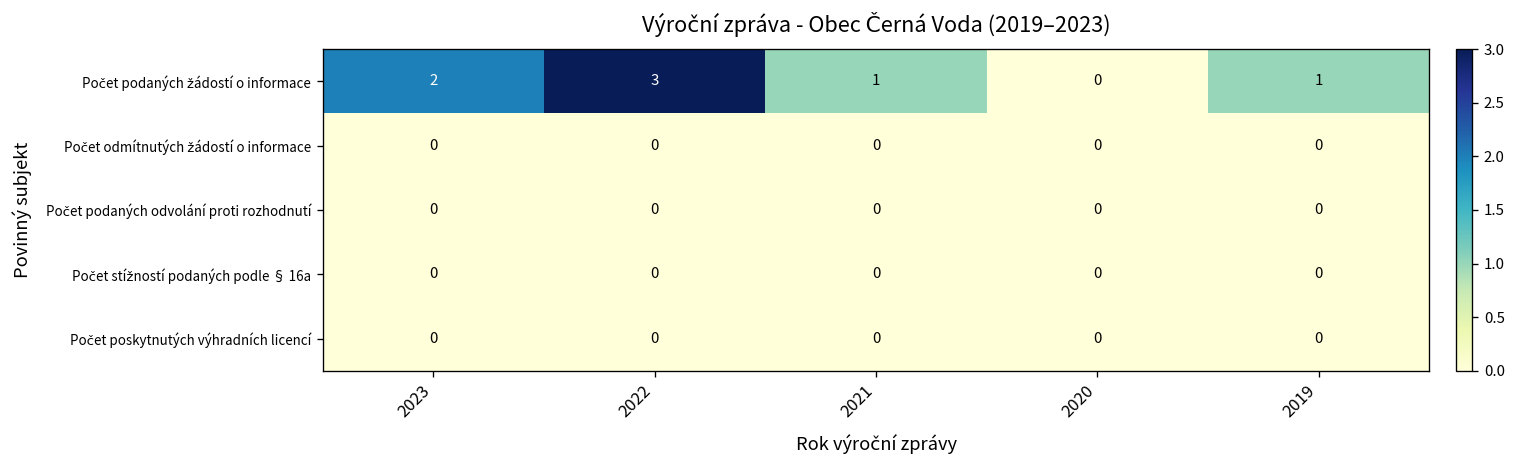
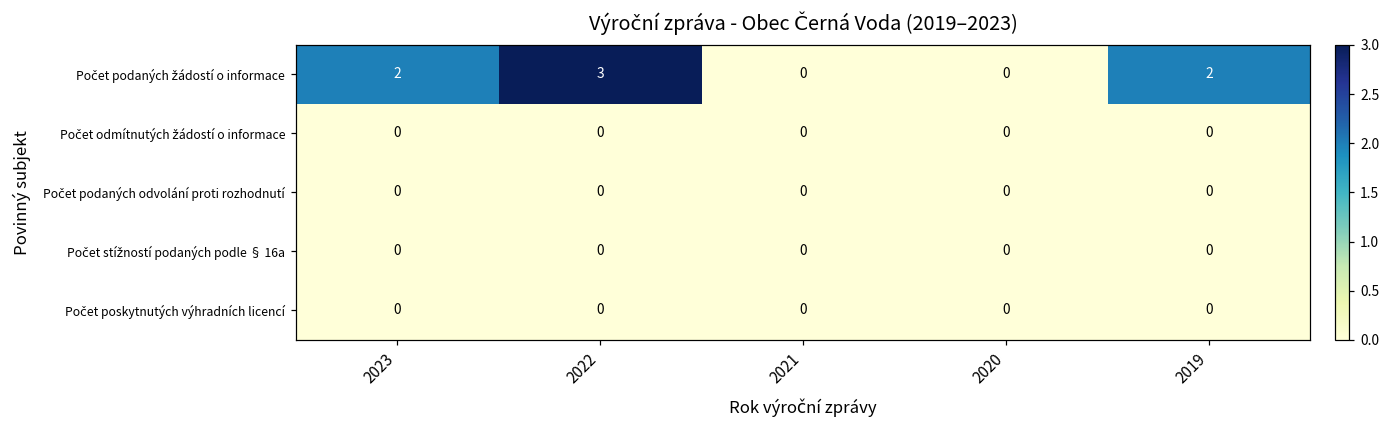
Počet podaných žádostí o informace, 2021: 1 -> 0
Počet podaných žádostí o informace, 2019: 1 -> 2
